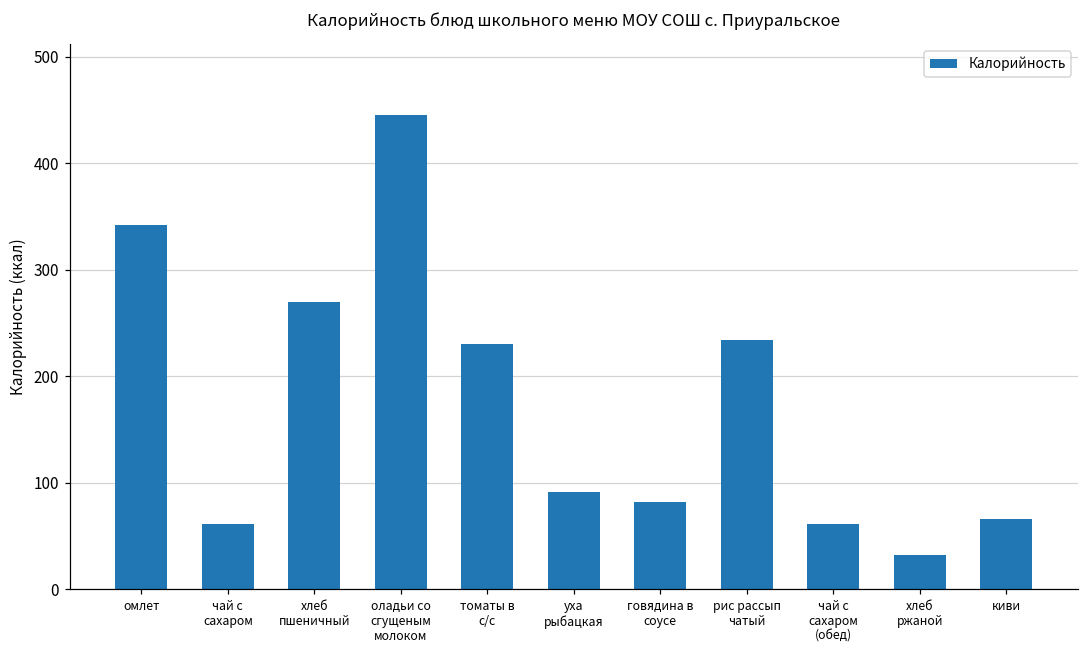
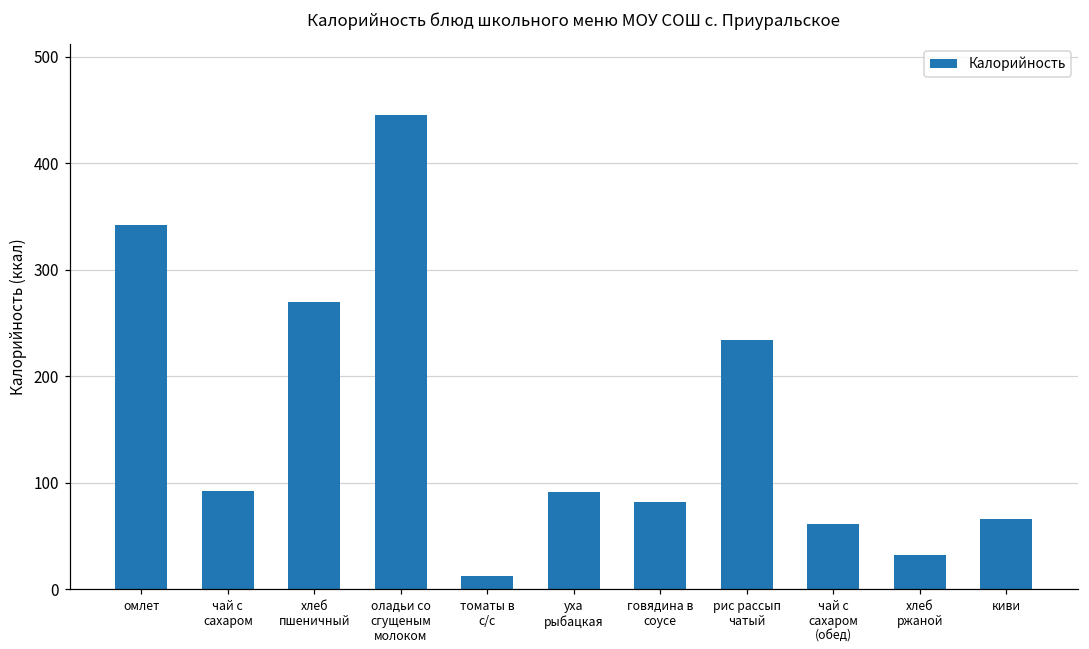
чай с сахаром: 60 -> 90
томаты в с/с: 230 -> 10
